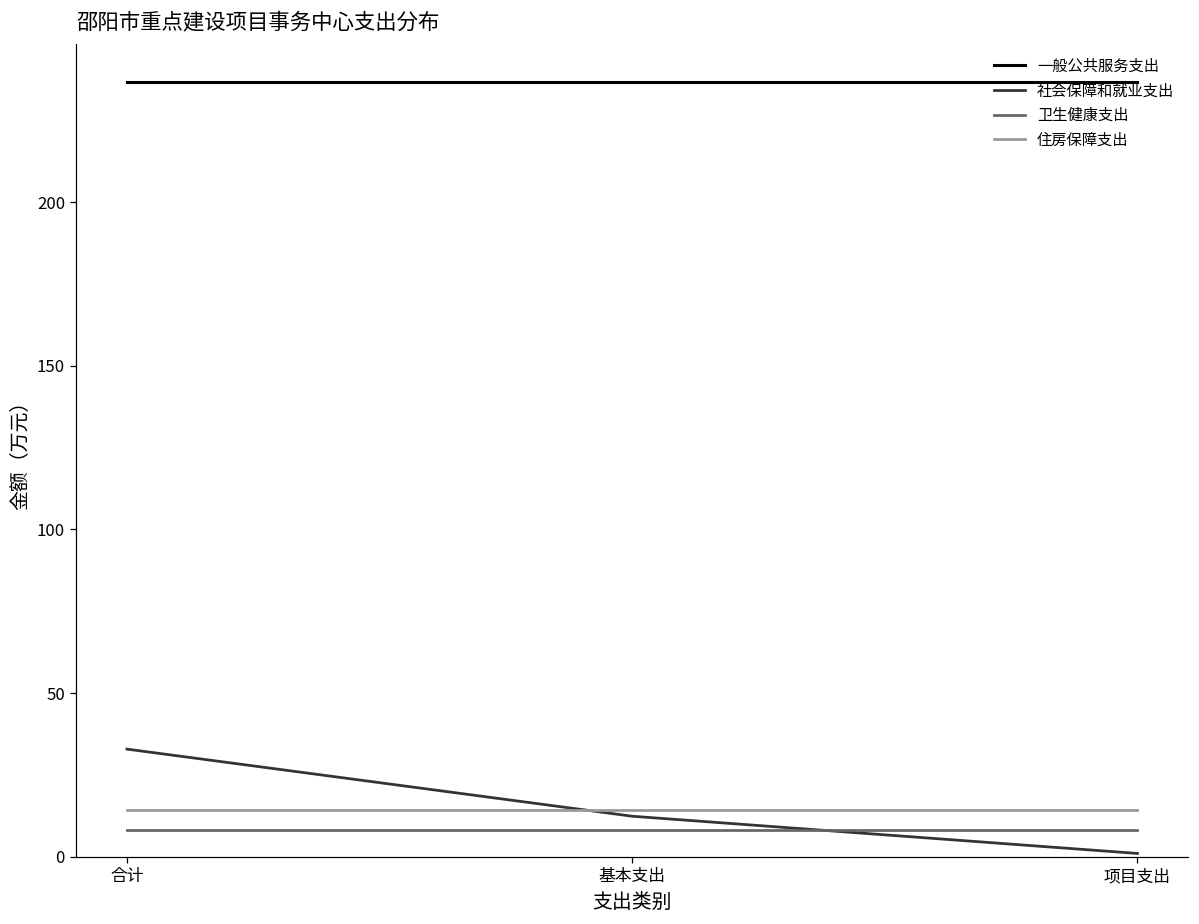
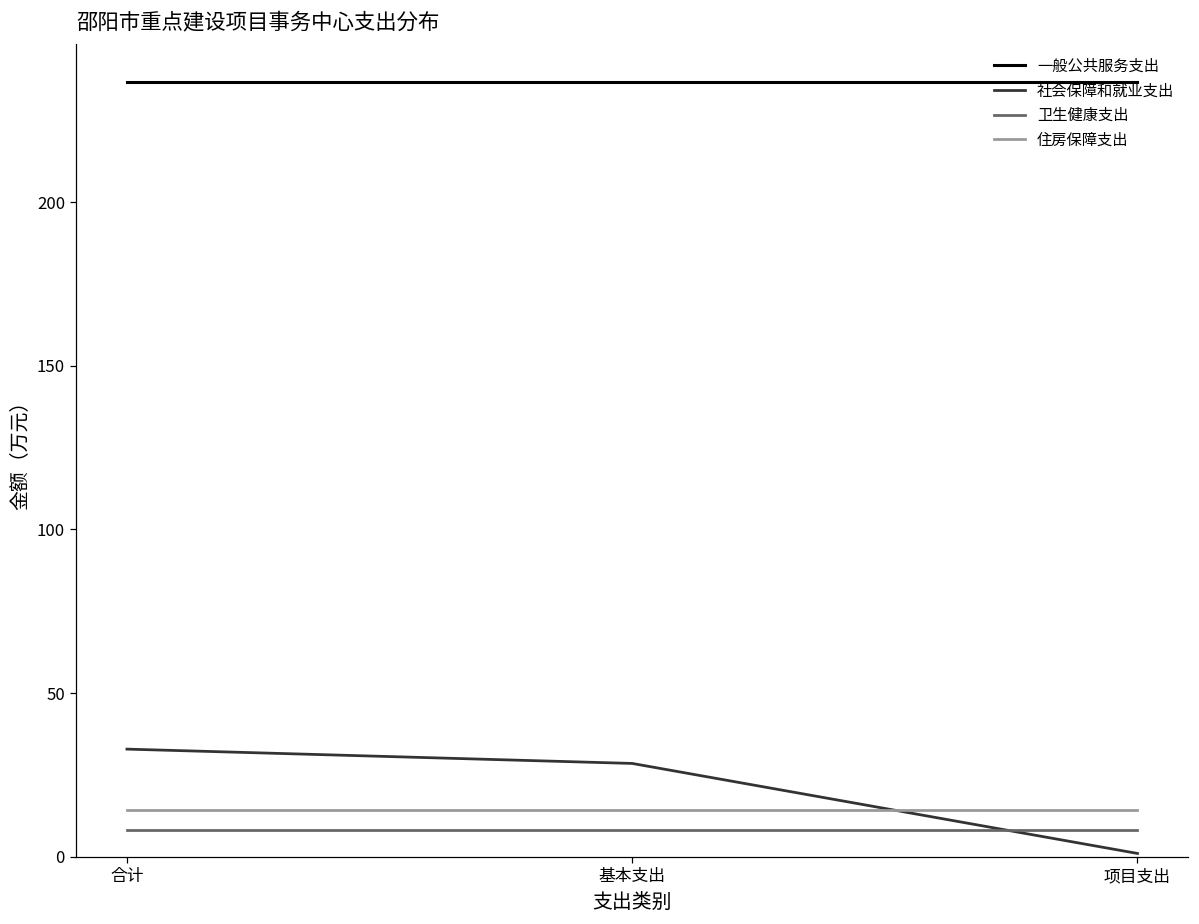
社会保障和就业支出, 基本支出: 12 -> 29
